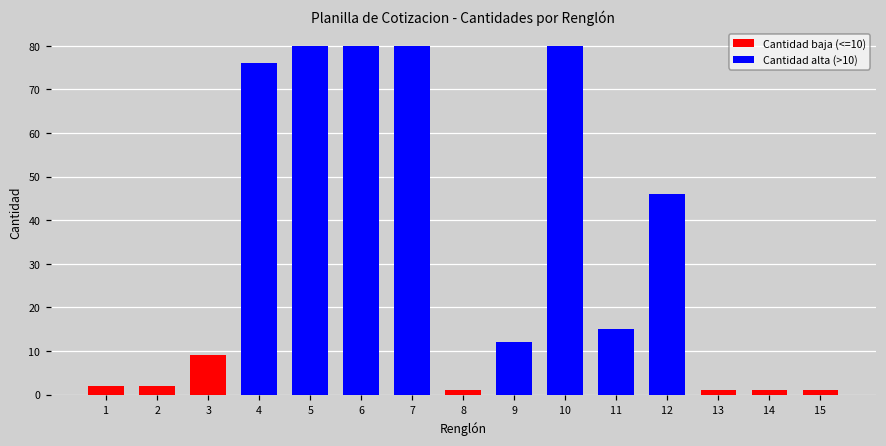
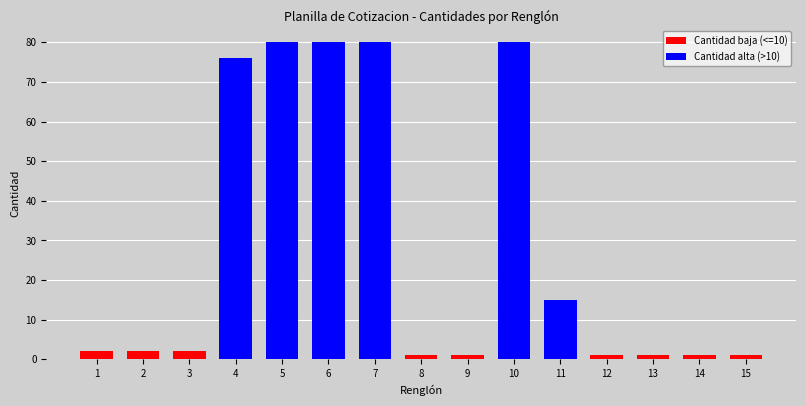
3: 9 -> 2
9: 12 -> 1
12: 46 -> 1
